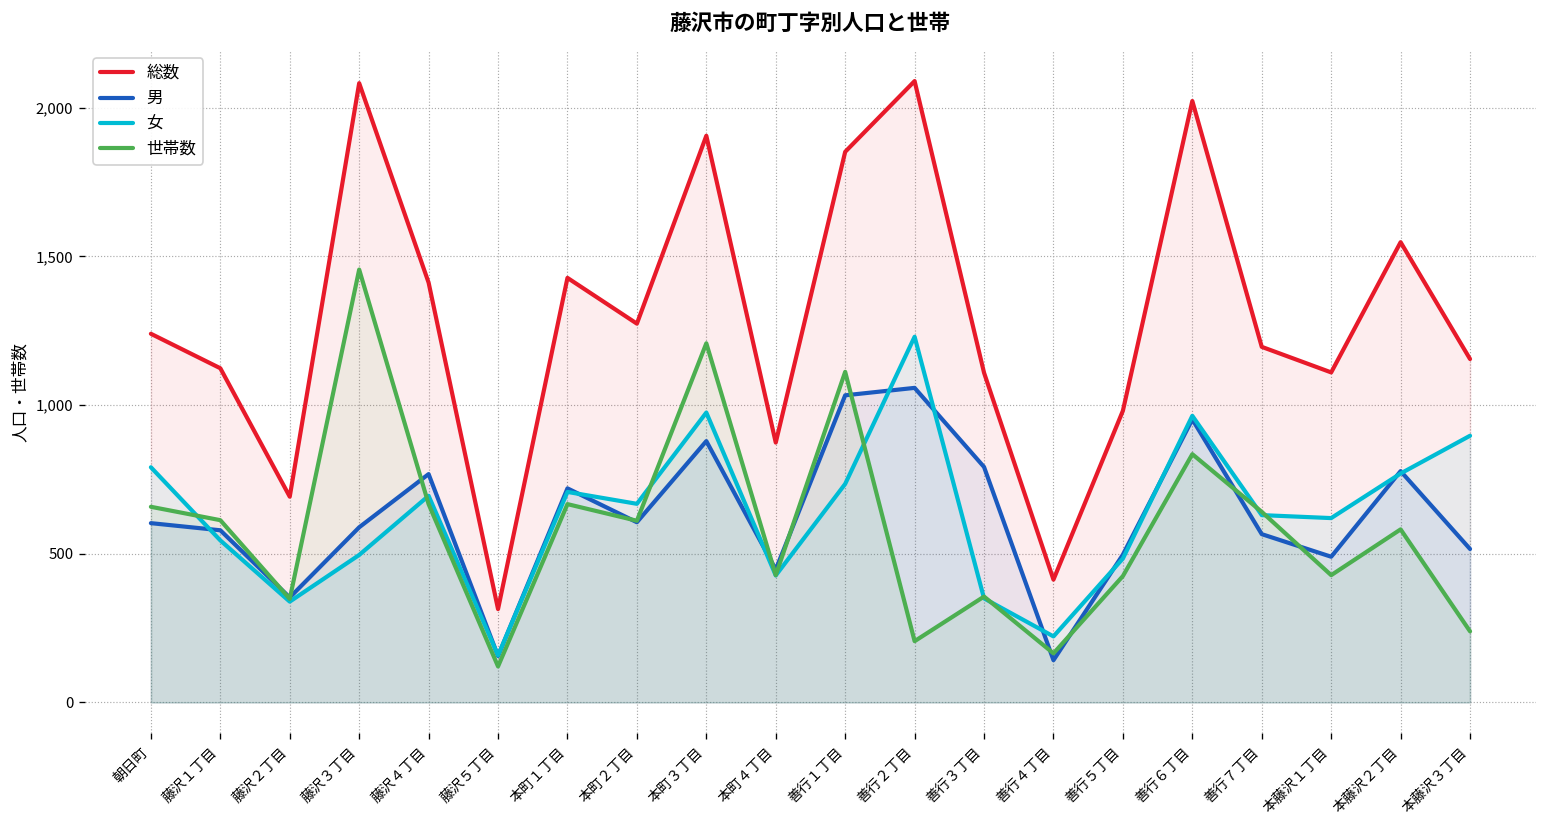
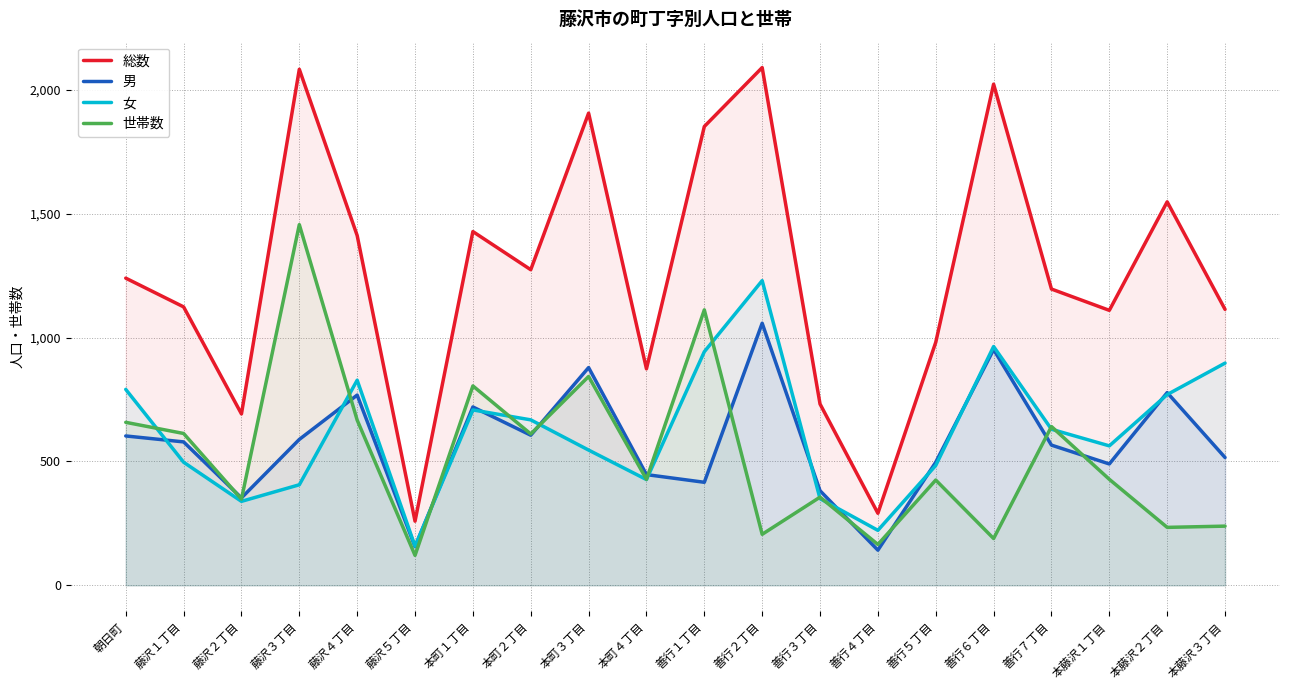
女, 藤沢１丁目: 550 -> 500
女, 藤沢３丁目: 500 -> 410
女, 藤沢４丁目: 700 -> 830
総数, 藤沢５丁目: 310 -> 260
世帯数, 本町１丁目: 670 -> 810
女, 本町３丁目: 980 -> 550
世帯数, 本町３丁目: 1,210 -> 840
男, 善行１丁目: 1,030 -> 420
女, 善行１丁目: 740 -> 940
総数, 善行３丁目: 1,110 -> 730
男, 善行３丁目: 790 -> 380
総数, 善行４丁目: 410 -> 290
世帯数, 善行６丁目: 840 -> 190
女, 本藤沢１丁目: 620 -> 560
世帯数, 本藤沢２丁目: 580 -> 230
総数, 本藤沢３丁目: 1,160 -> 1,110
